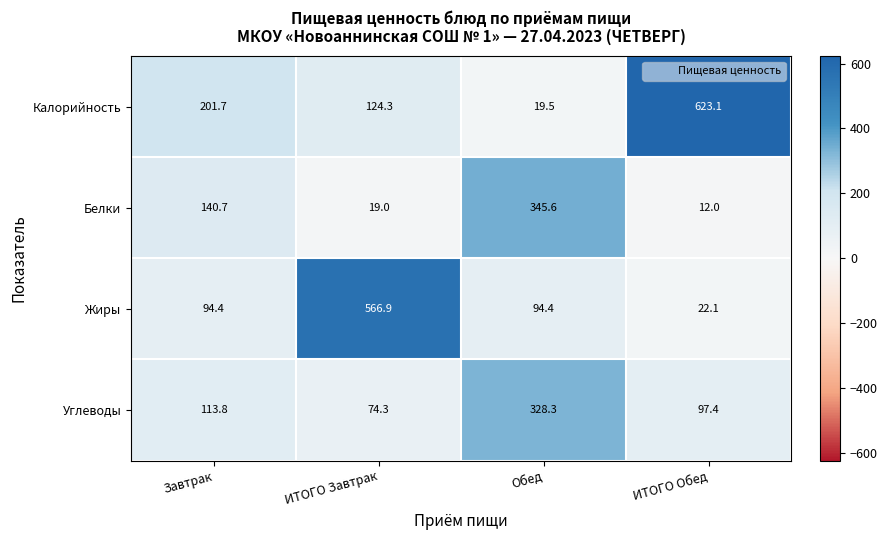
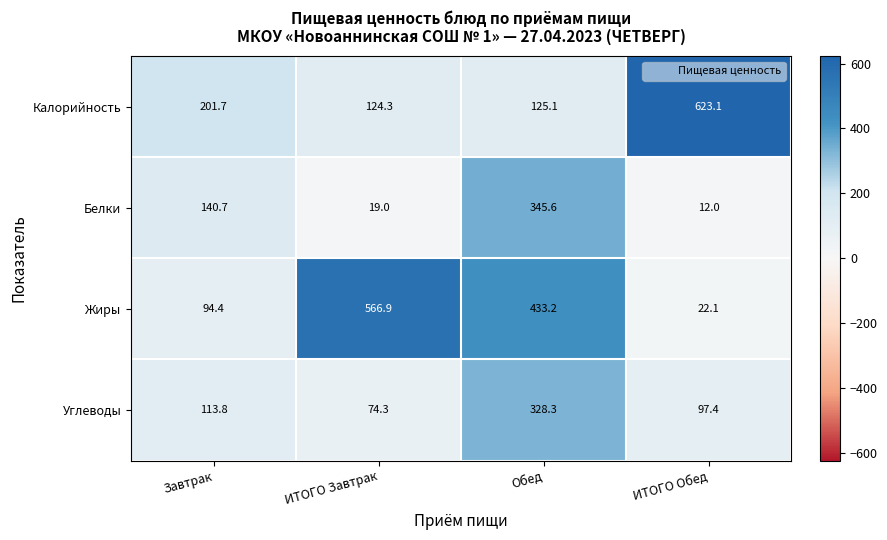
Калорийность, Обед: 19.5 -> 125.1
Жиры, Обед: 94.4 -> 433.2
